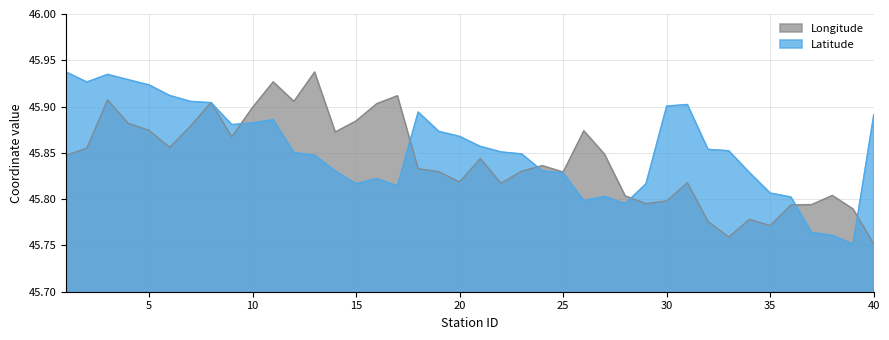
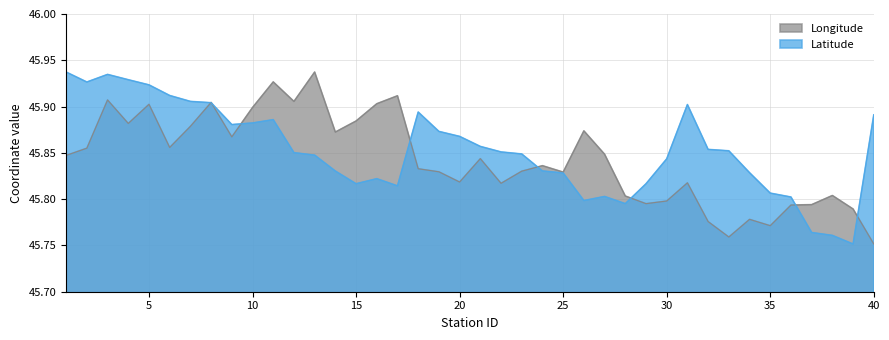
Longitude, 5: 45.87 -> 45.90
Latitude, 30: 45.90 -> 45.84
